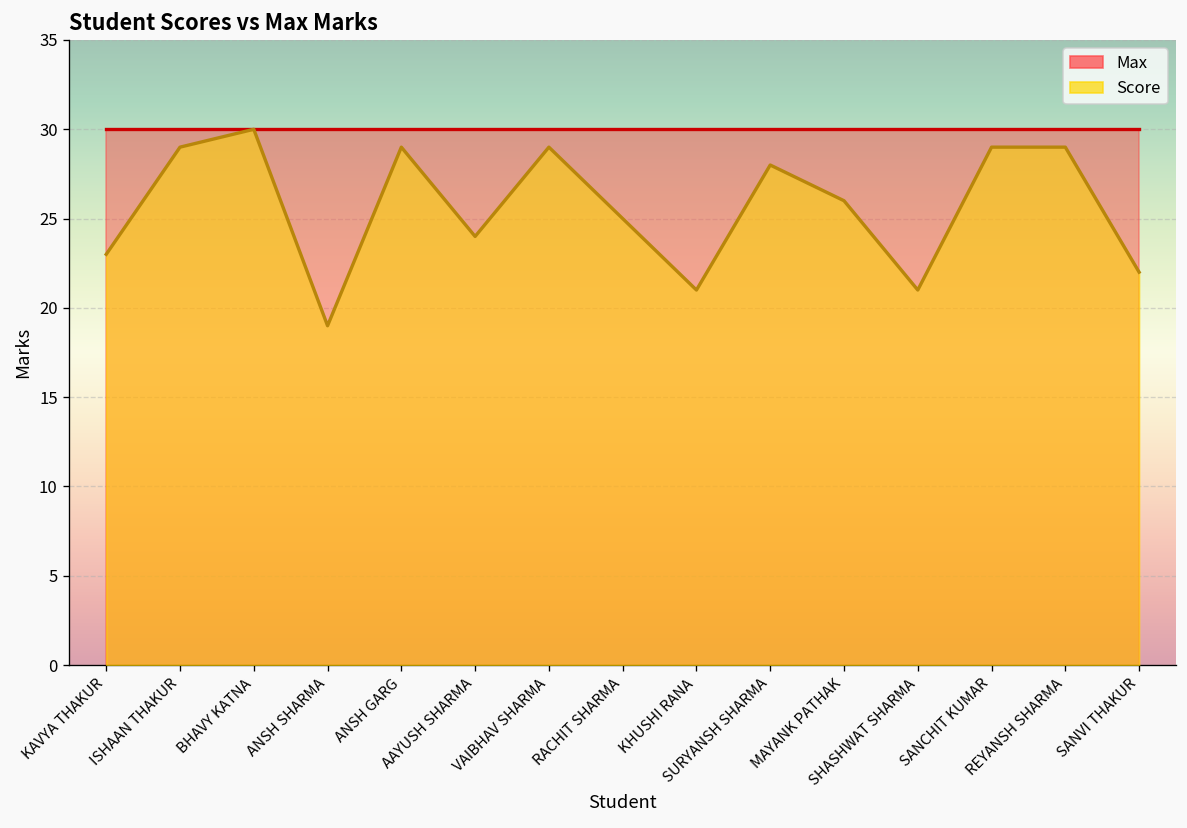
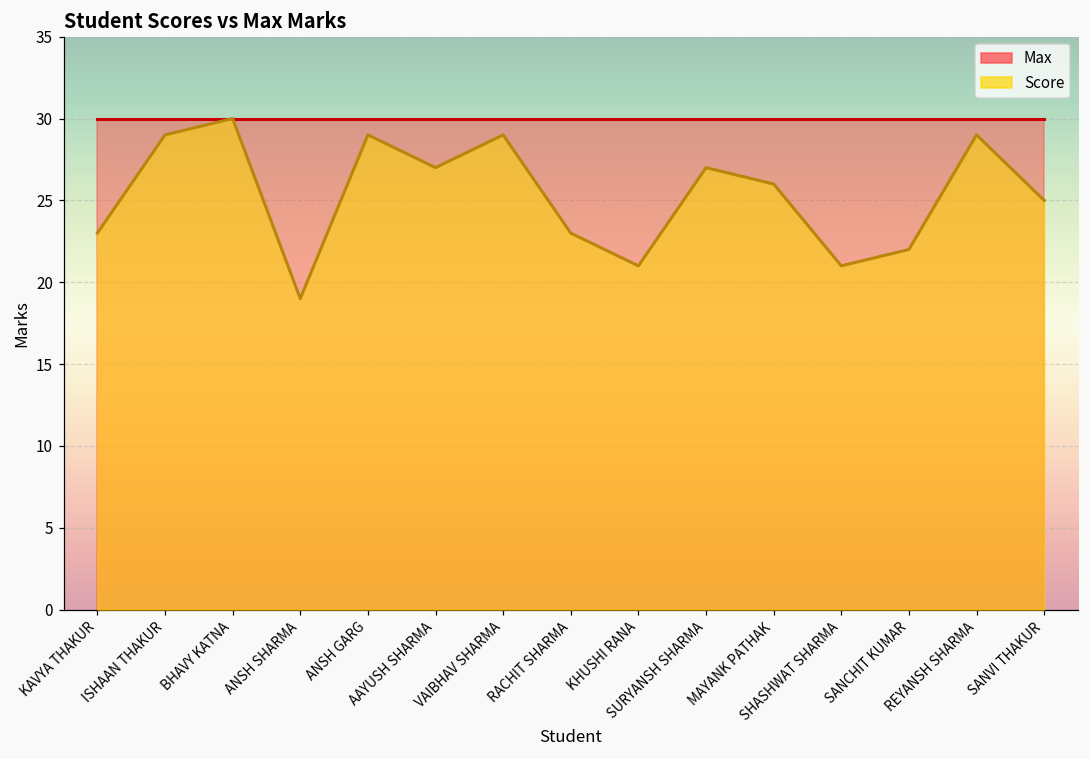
Score, AAYUSH SHARMA: 24 -> 27
Score, RACHIT SHARMA: 25 -> 23
Score, SURYANSH SHARMA: 28 -> 27
Score, SANCHIT KUMAR: 29 -> 22
Score, SANVI THAKUR: 22 -> 25
